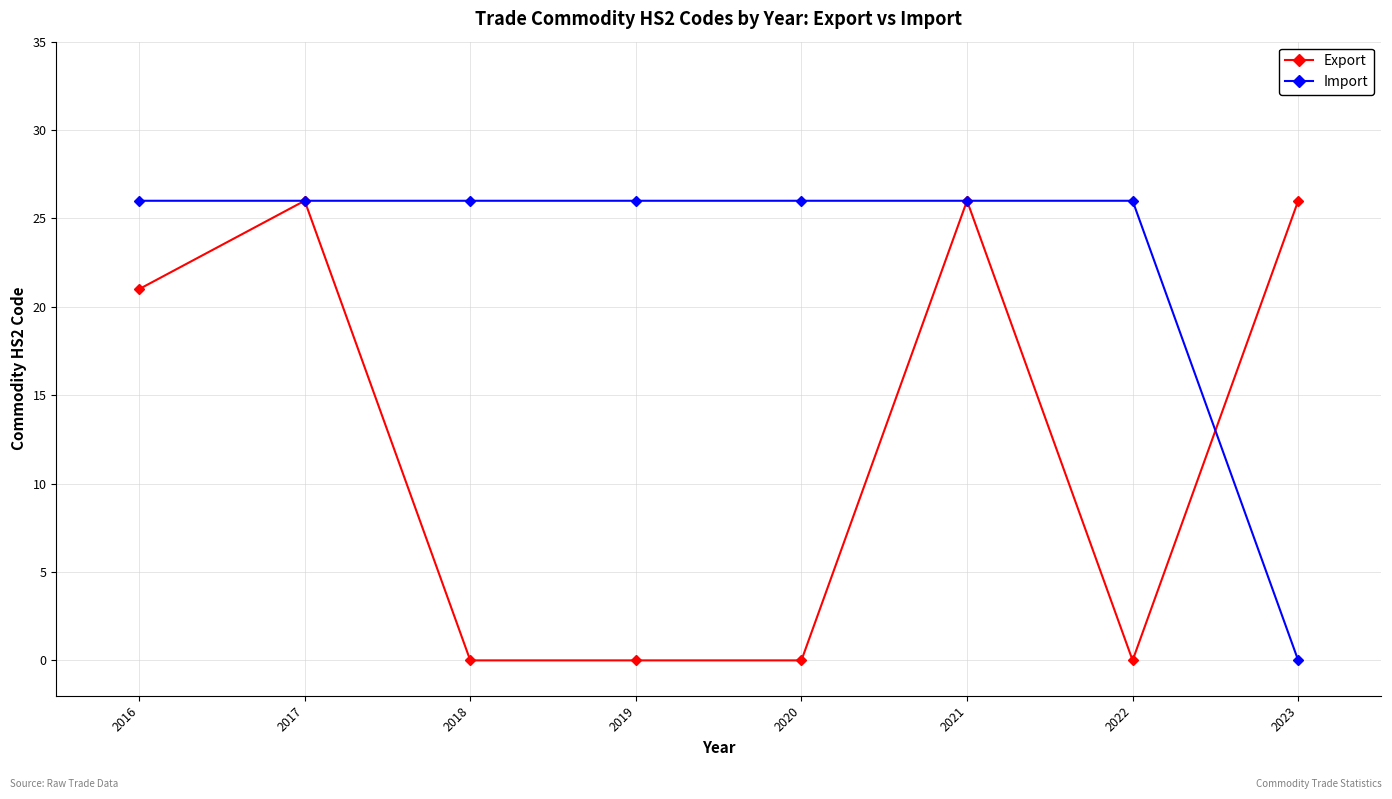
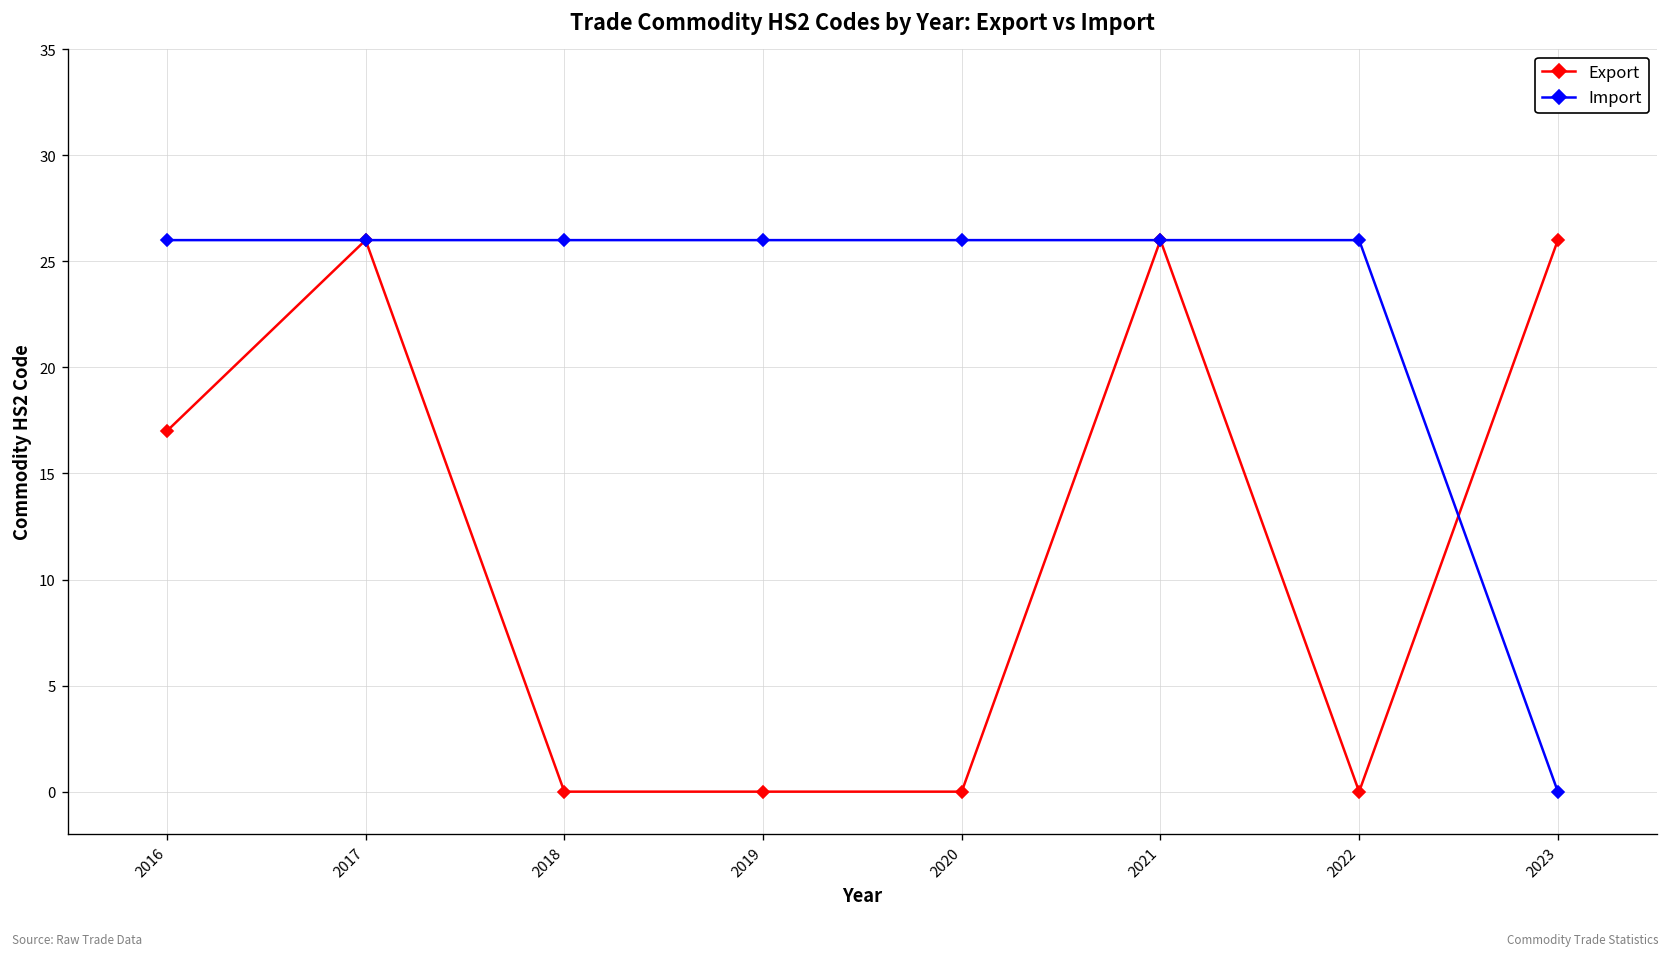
Export, 2016: 21 -> 17
